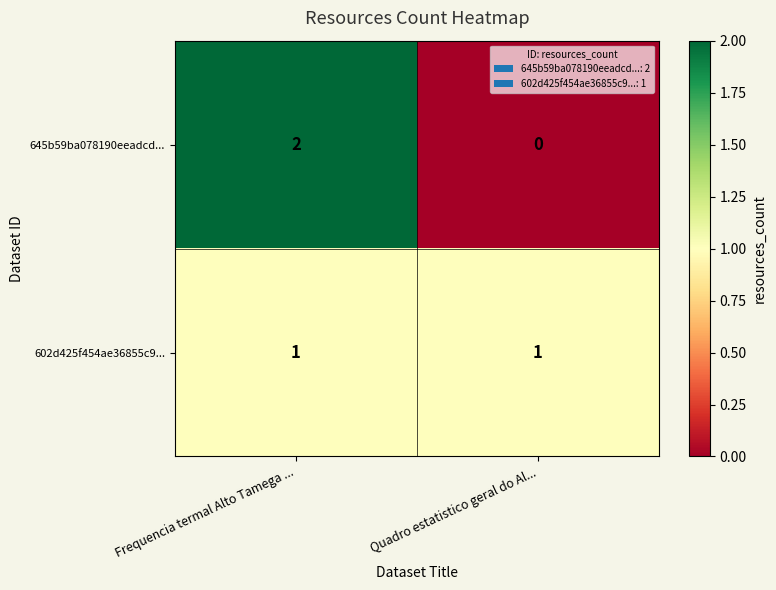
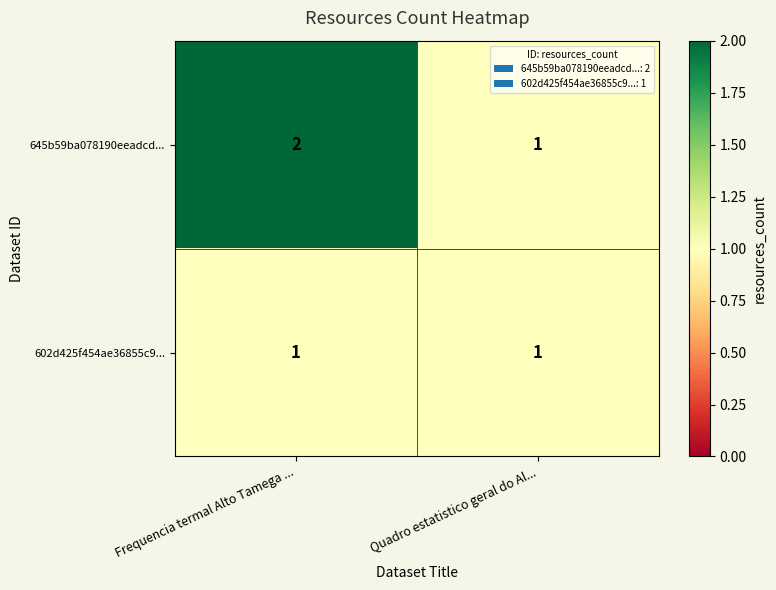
645b59ba078190eeadcd..., Quadro estatistico geral do Al...: 0 -> 1
